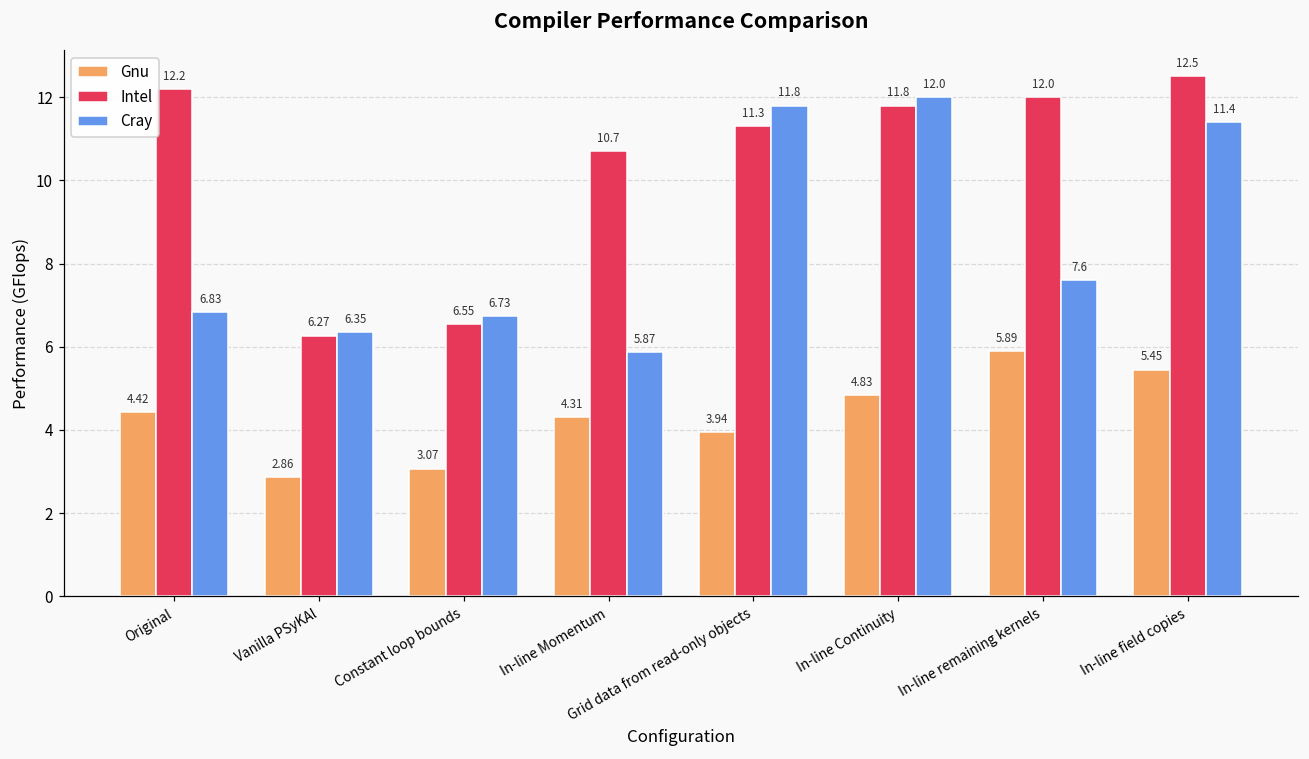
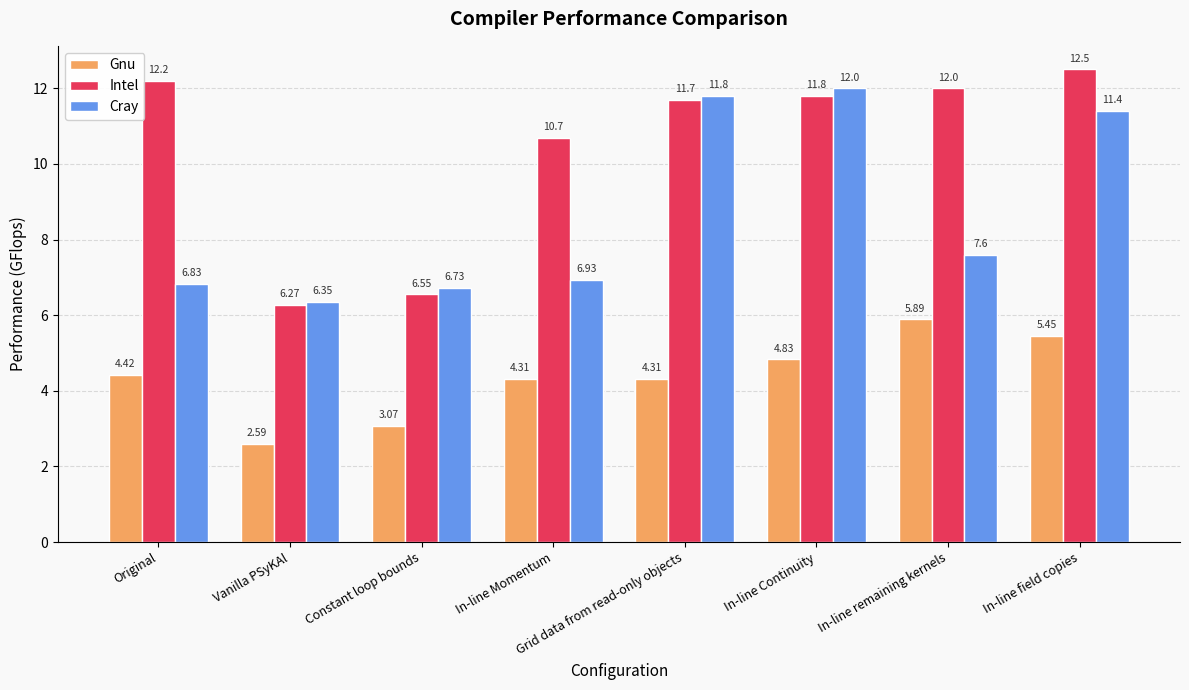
Gnu, Vanilla PSyKAl: 2.86 -> 2.59
Cray, In-line Momentum: 5.87 -> 6.93
Gnu, Grid data from read-only objects: 3.94 -> 4.31
Intel, Grid data from read-only objects: 11.3 -> 11.7
